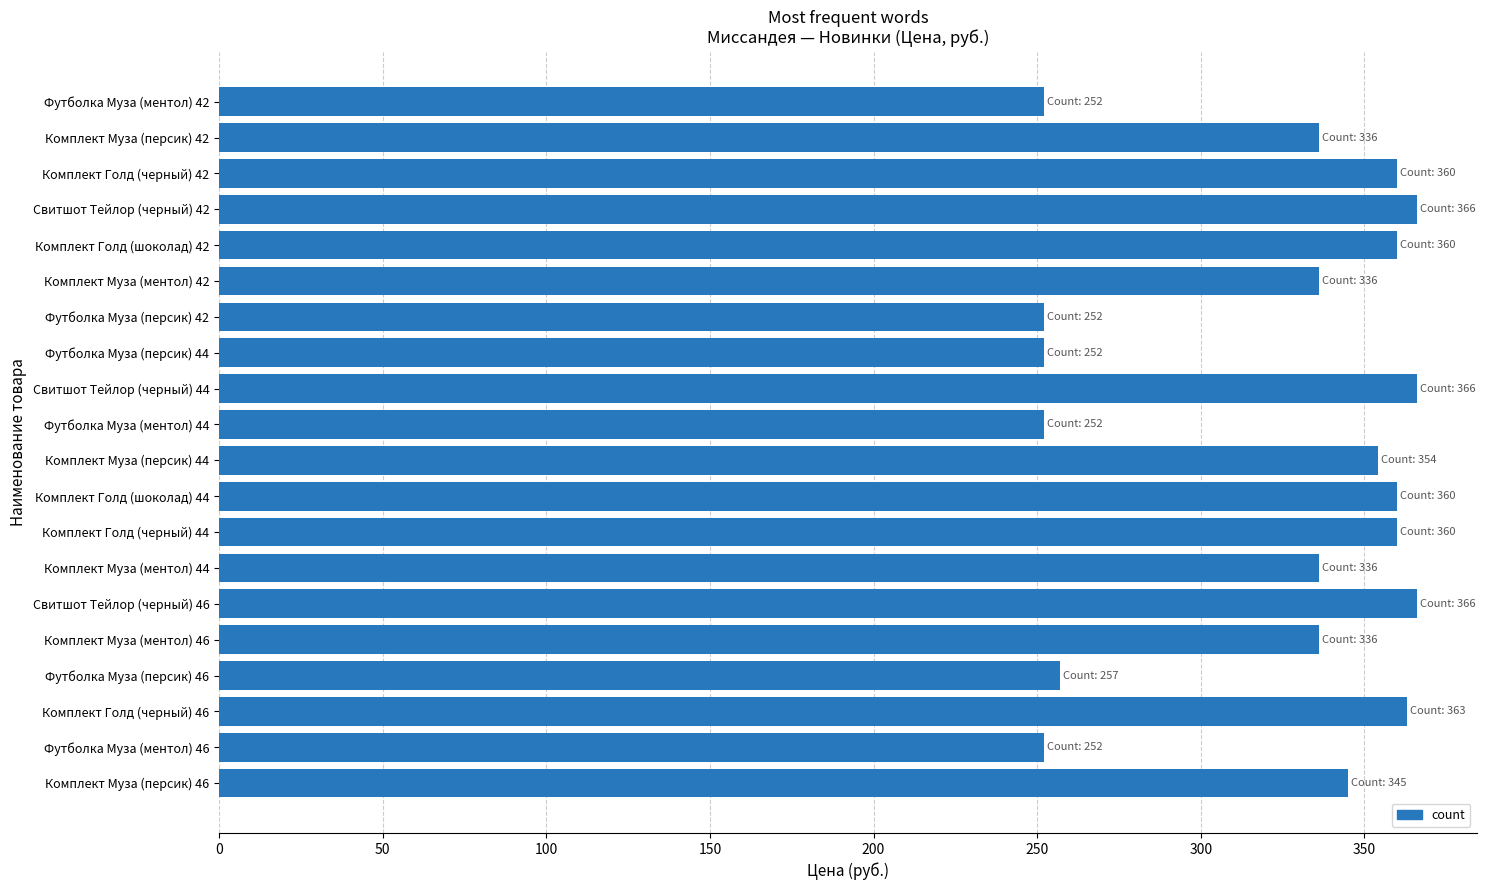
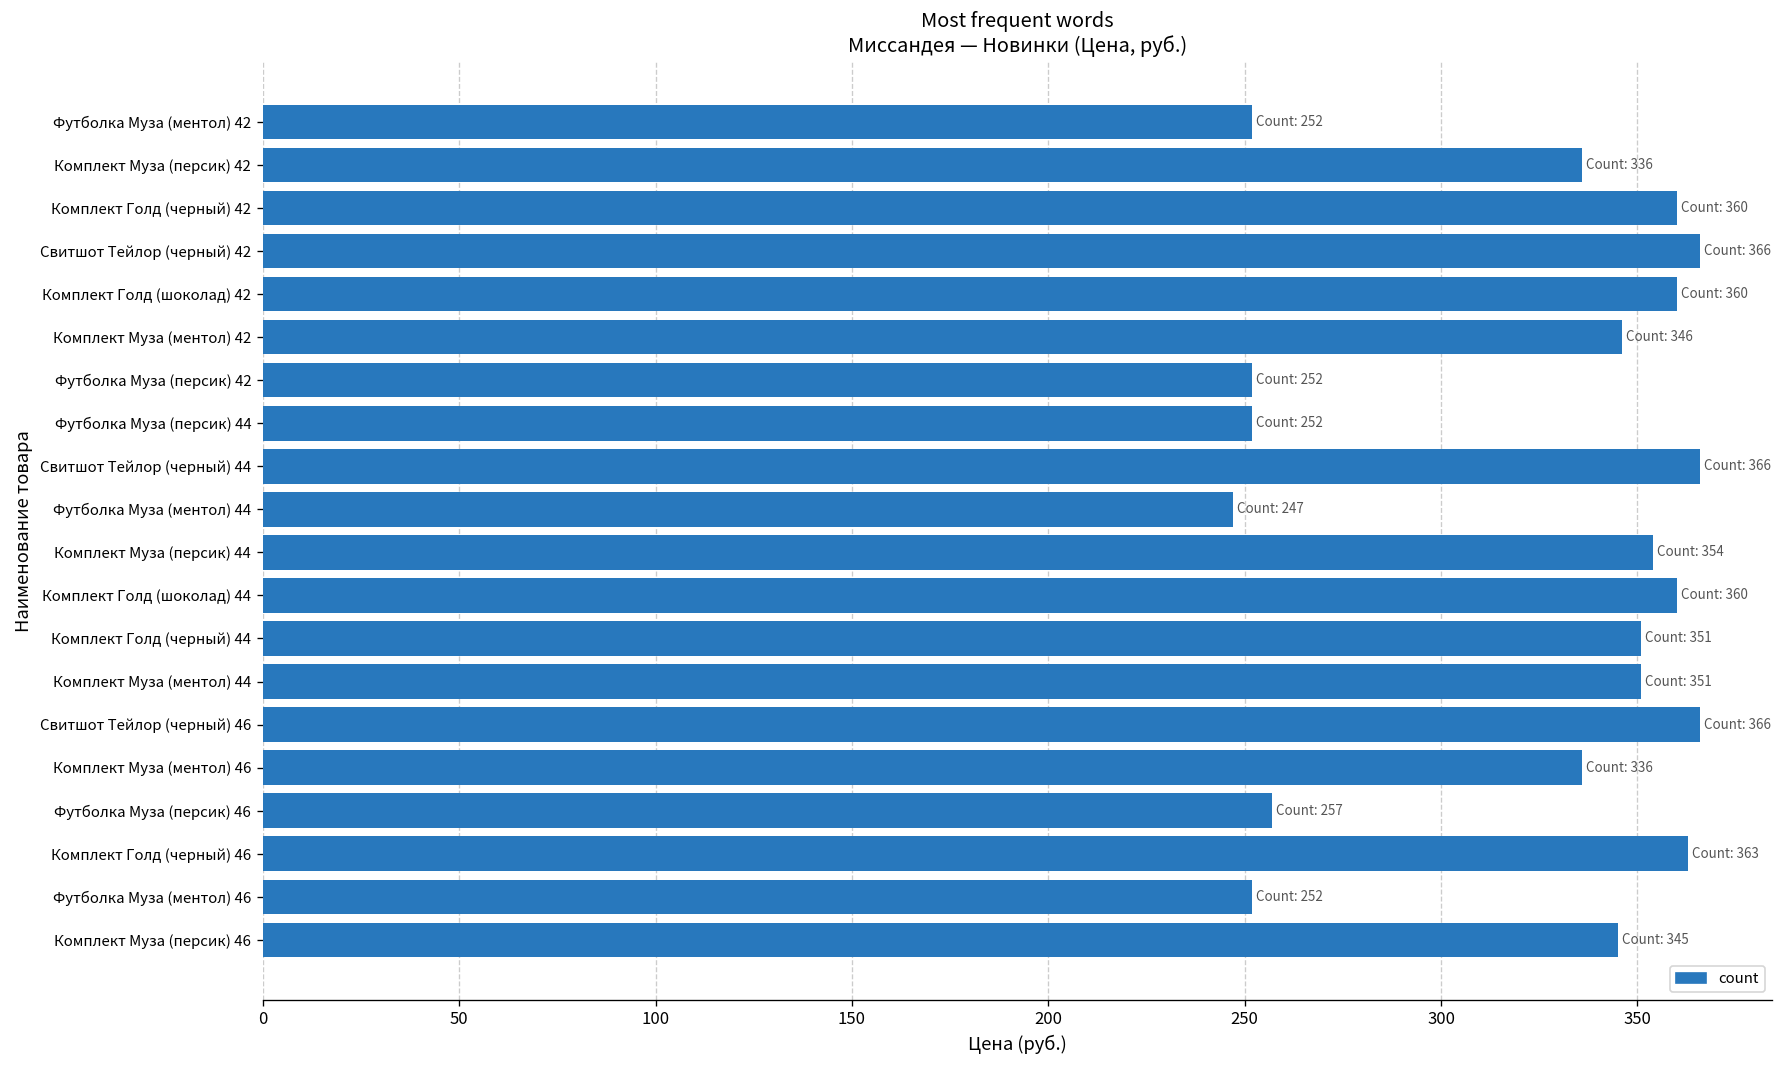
Комплект Муза (ментол) 42: 336 -> 346
Футболка Муза (ментол) 44: 252 -> 247
Комплект Голд (черный) 44: 360 -> 351
Комплект Муза (ментол) 44: 336 -> 351
